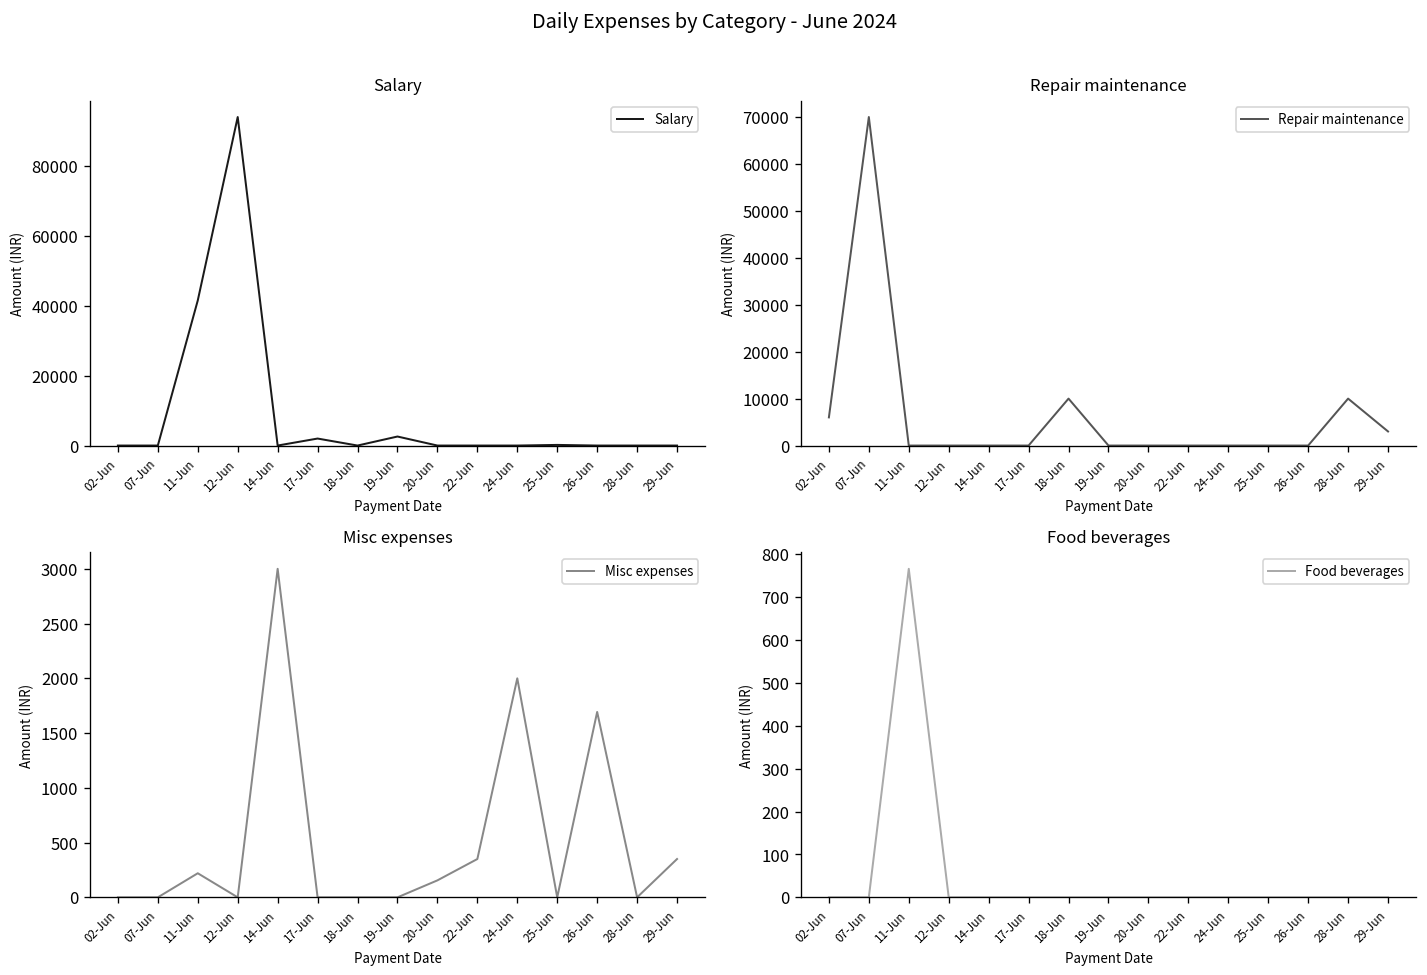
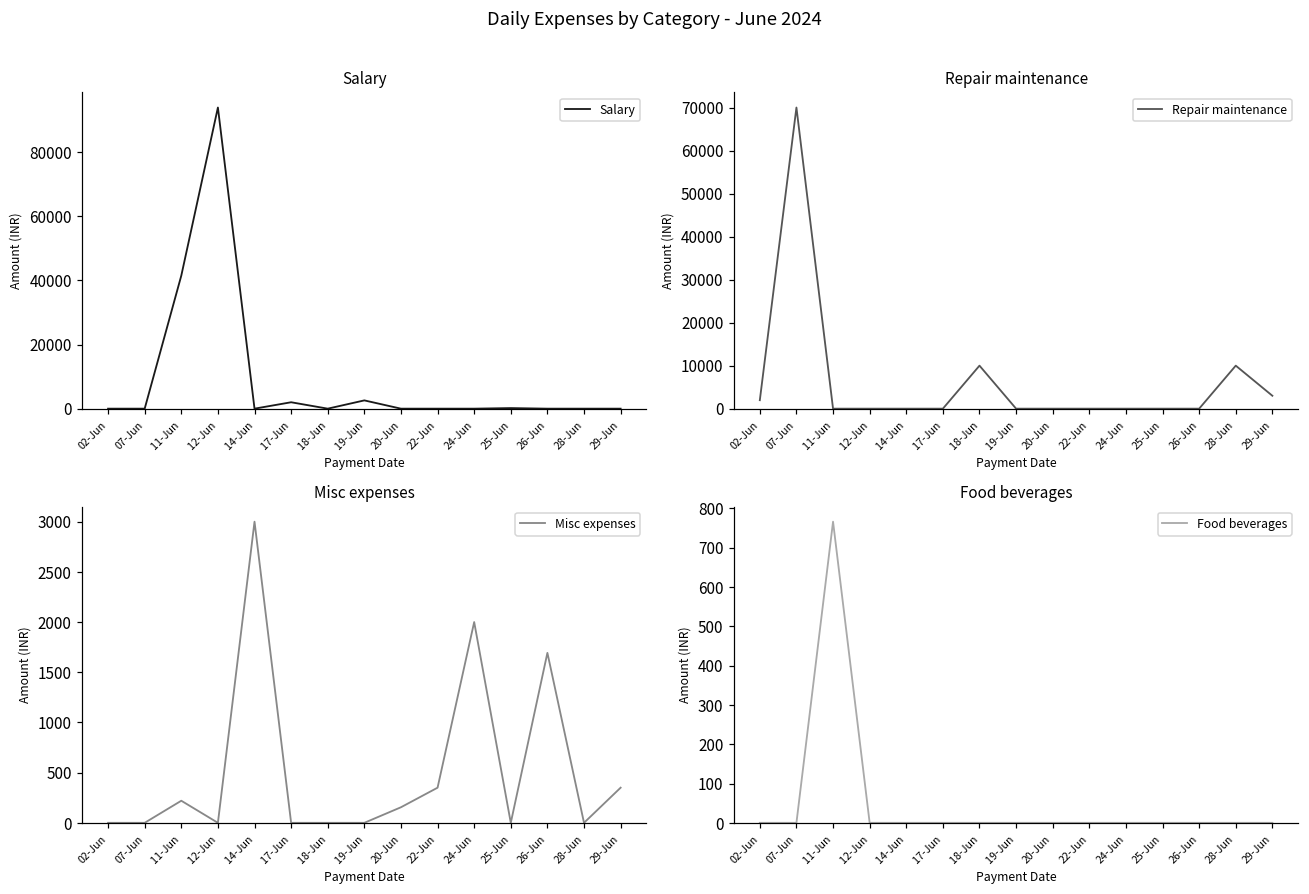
Repair maintenance, 02-Jun: 6000 -> 2000
